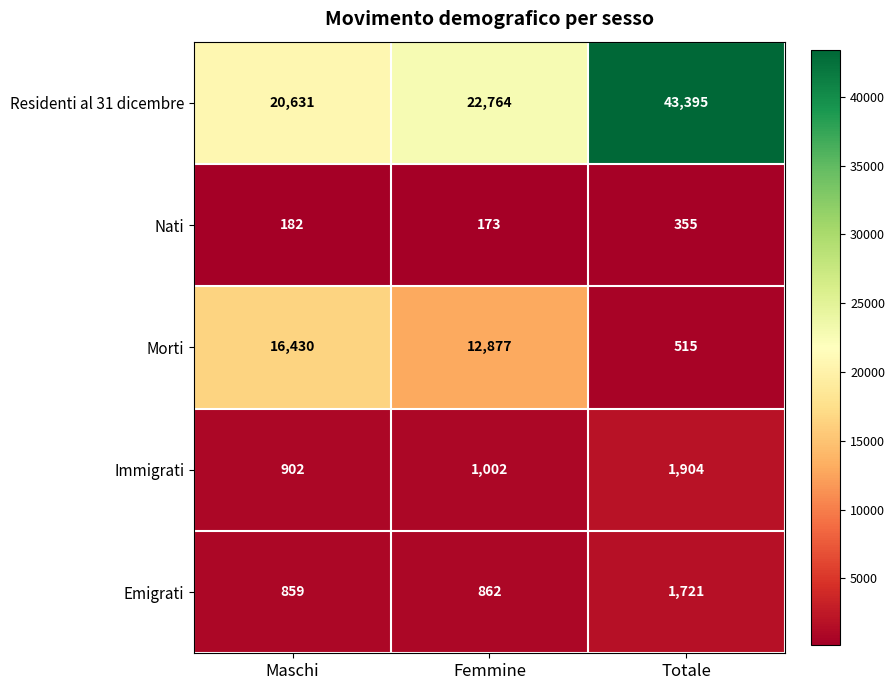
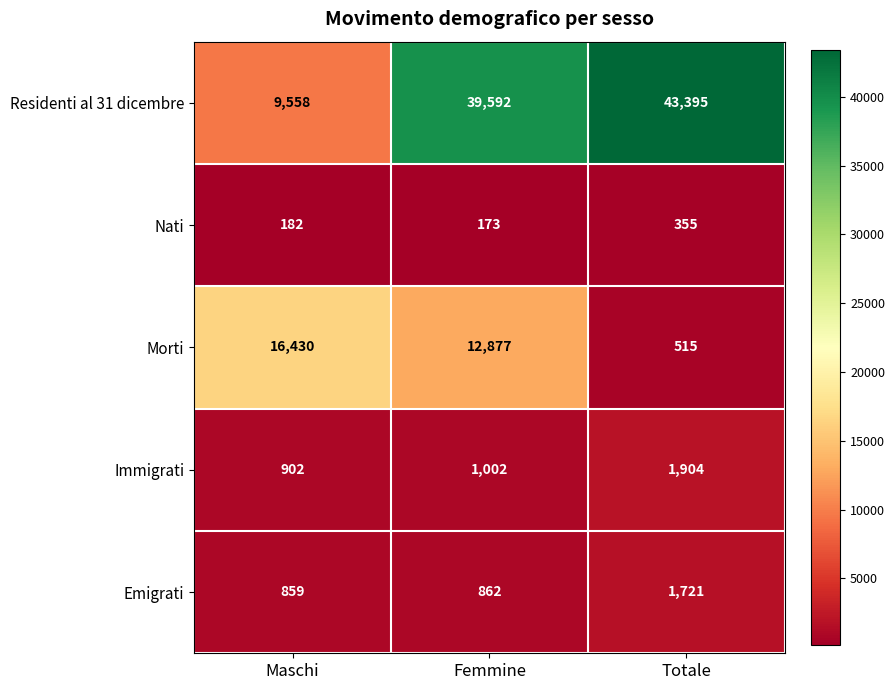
Residenti al 31 dicembre, Maschi: 20,631 -> 9,558
Residenti al 31 dicembre, Femmine: 22,764 -> 39,592
